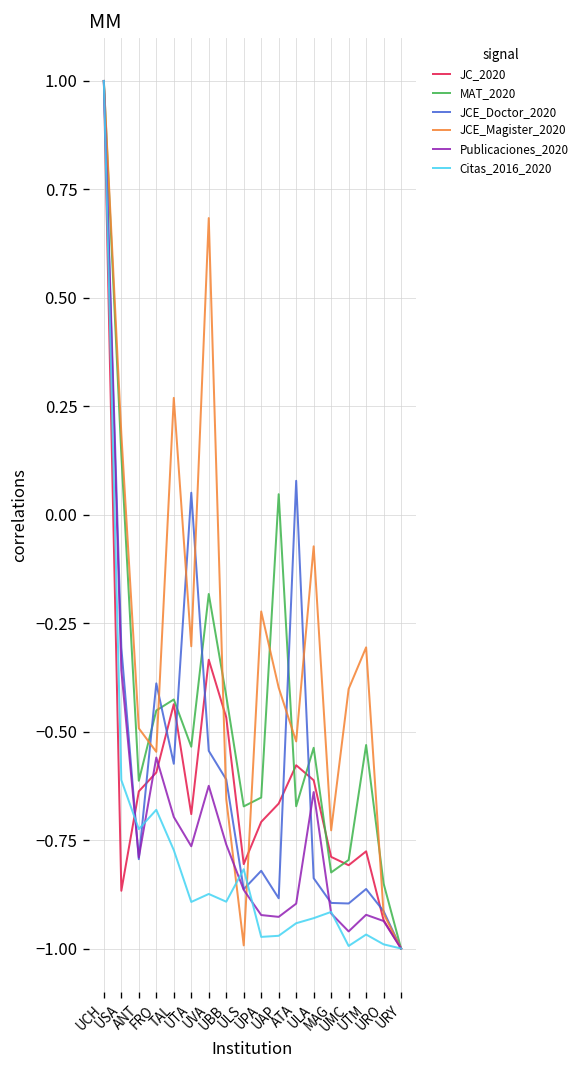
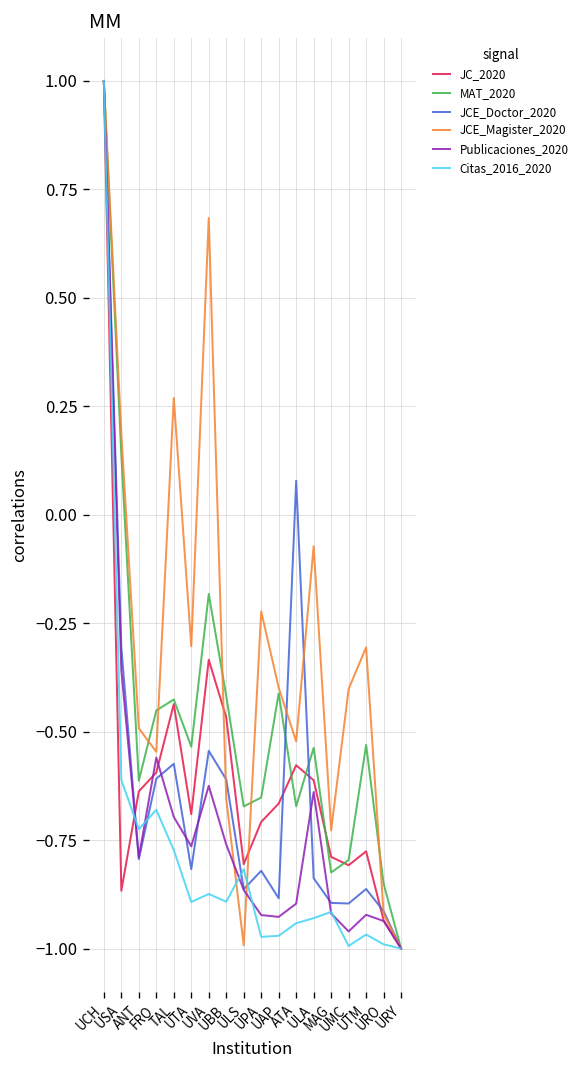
JCE_Doctor_2020, FRO: -0.39 -> -0.61
JCE_Doctor_2020, UTA: 0.05 -> -0.82
MAT_2020, UAP: 0.05 -> -0.41
